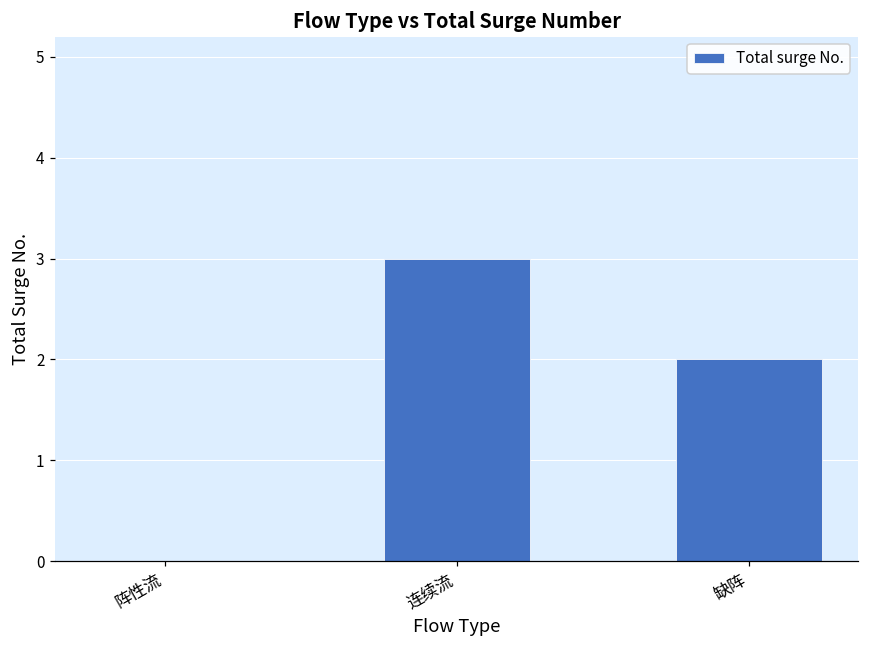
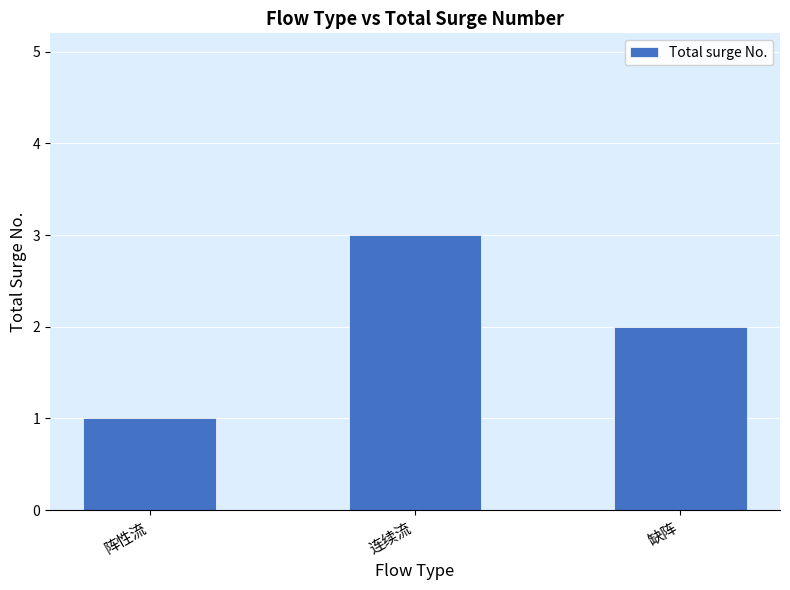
阵性流: 0 -> 1
